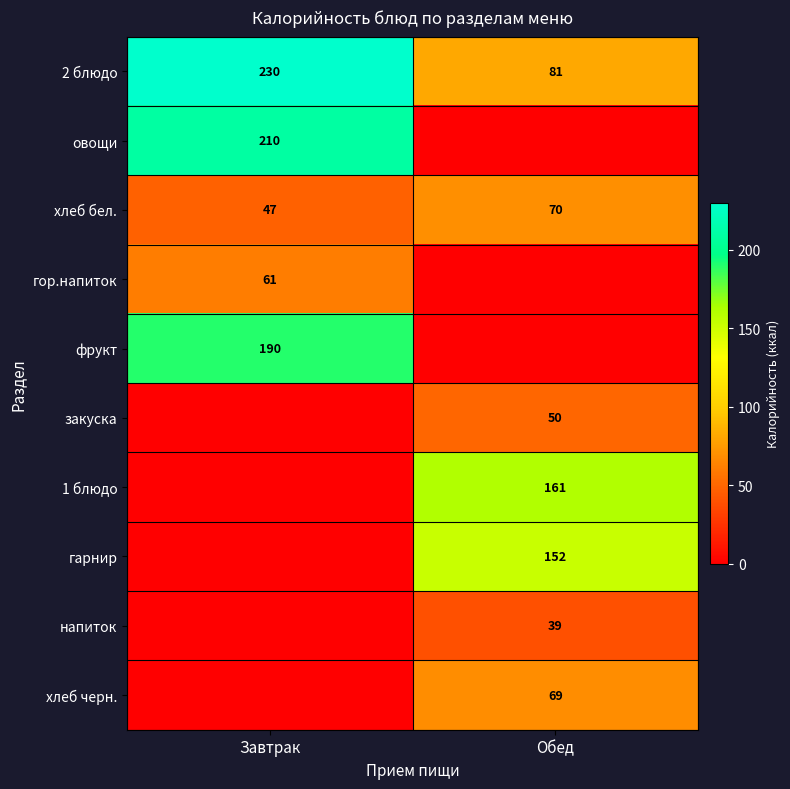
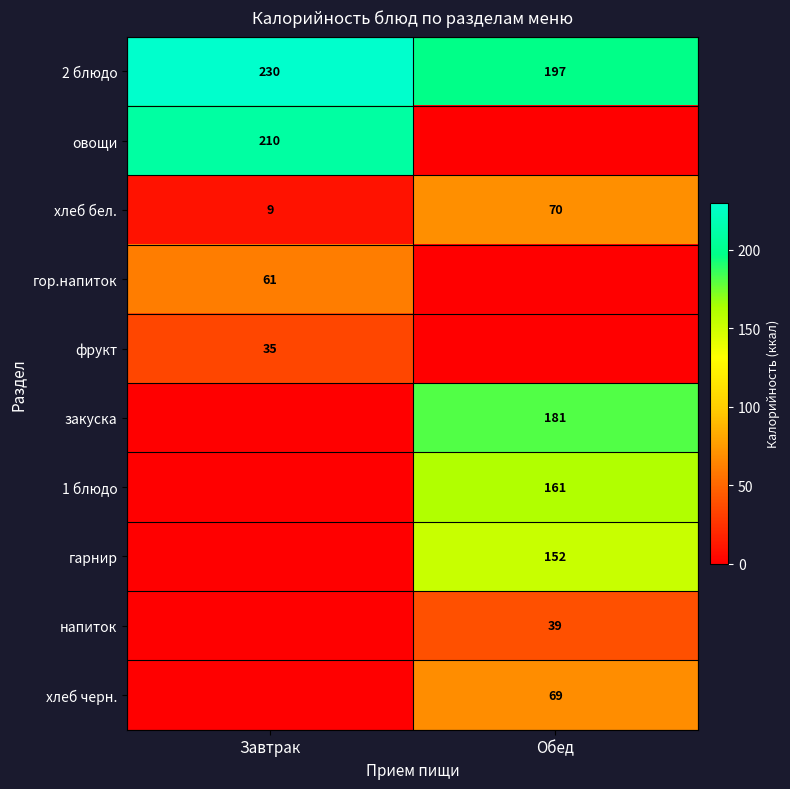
2 блюдо, Обед: 81 -> 197
хлеб бел., Завтрак: 47 -> 9
фрукт, Завтрак: 190 -> 35
закуска, Обед: 50 -> 181
